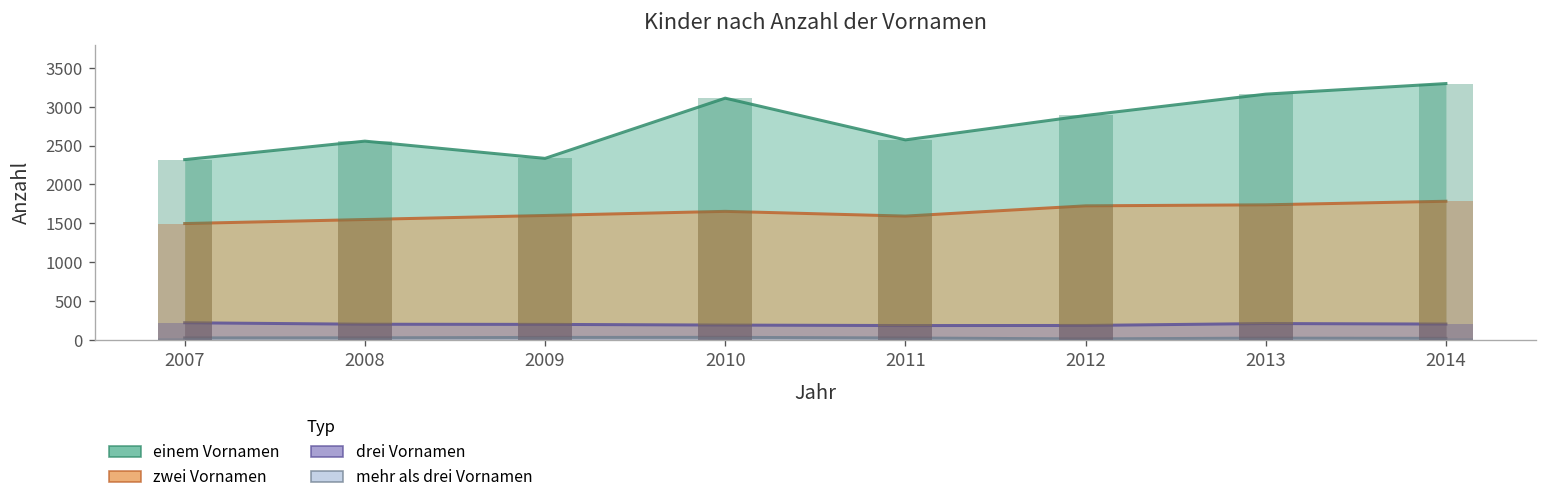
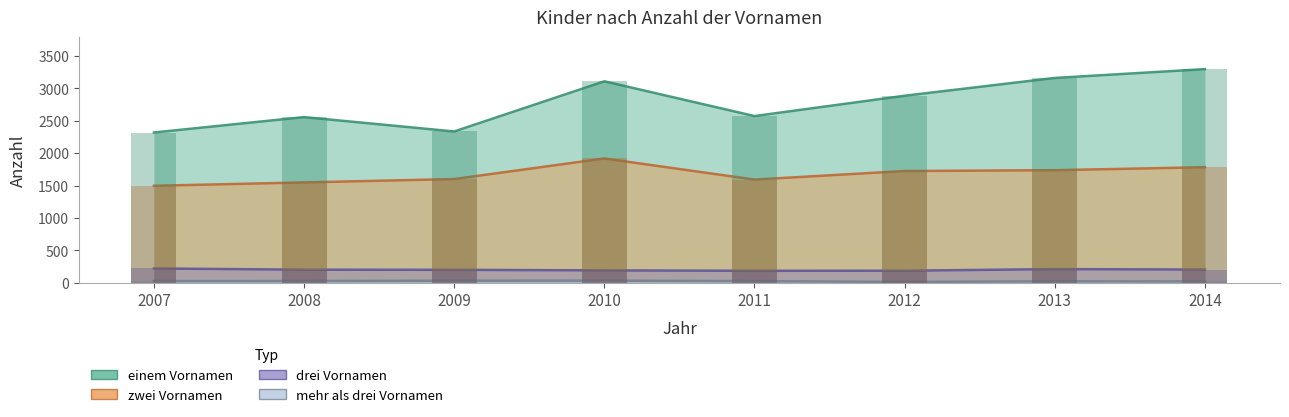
zwei Vornamen, 2010: 1700 -> 1900
